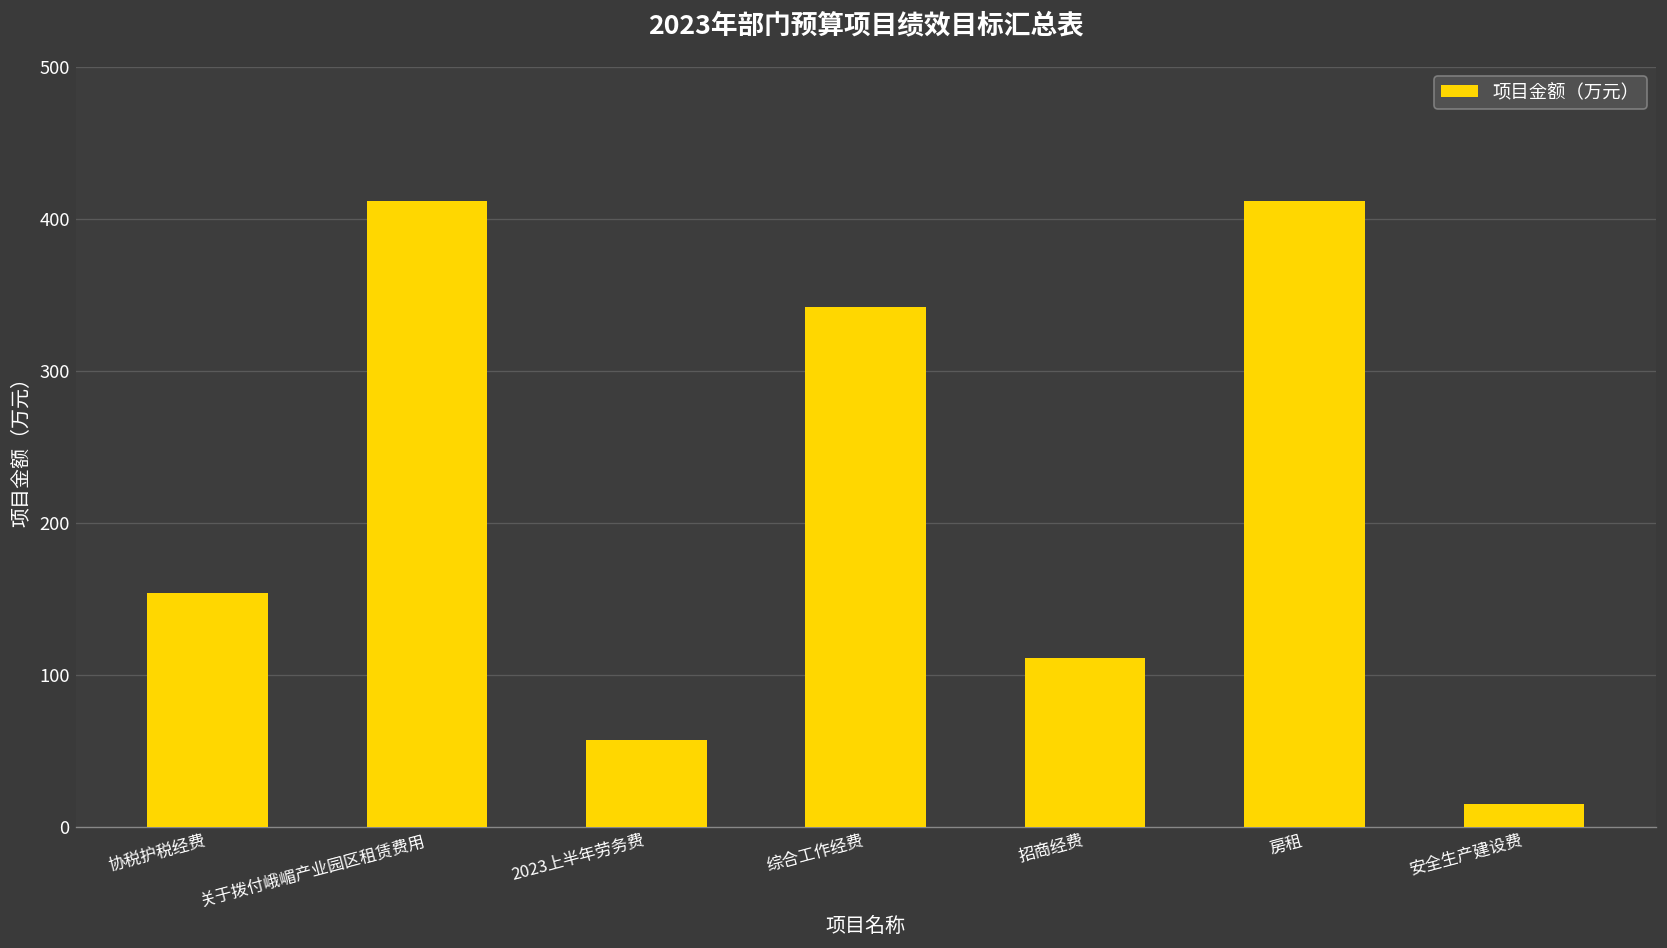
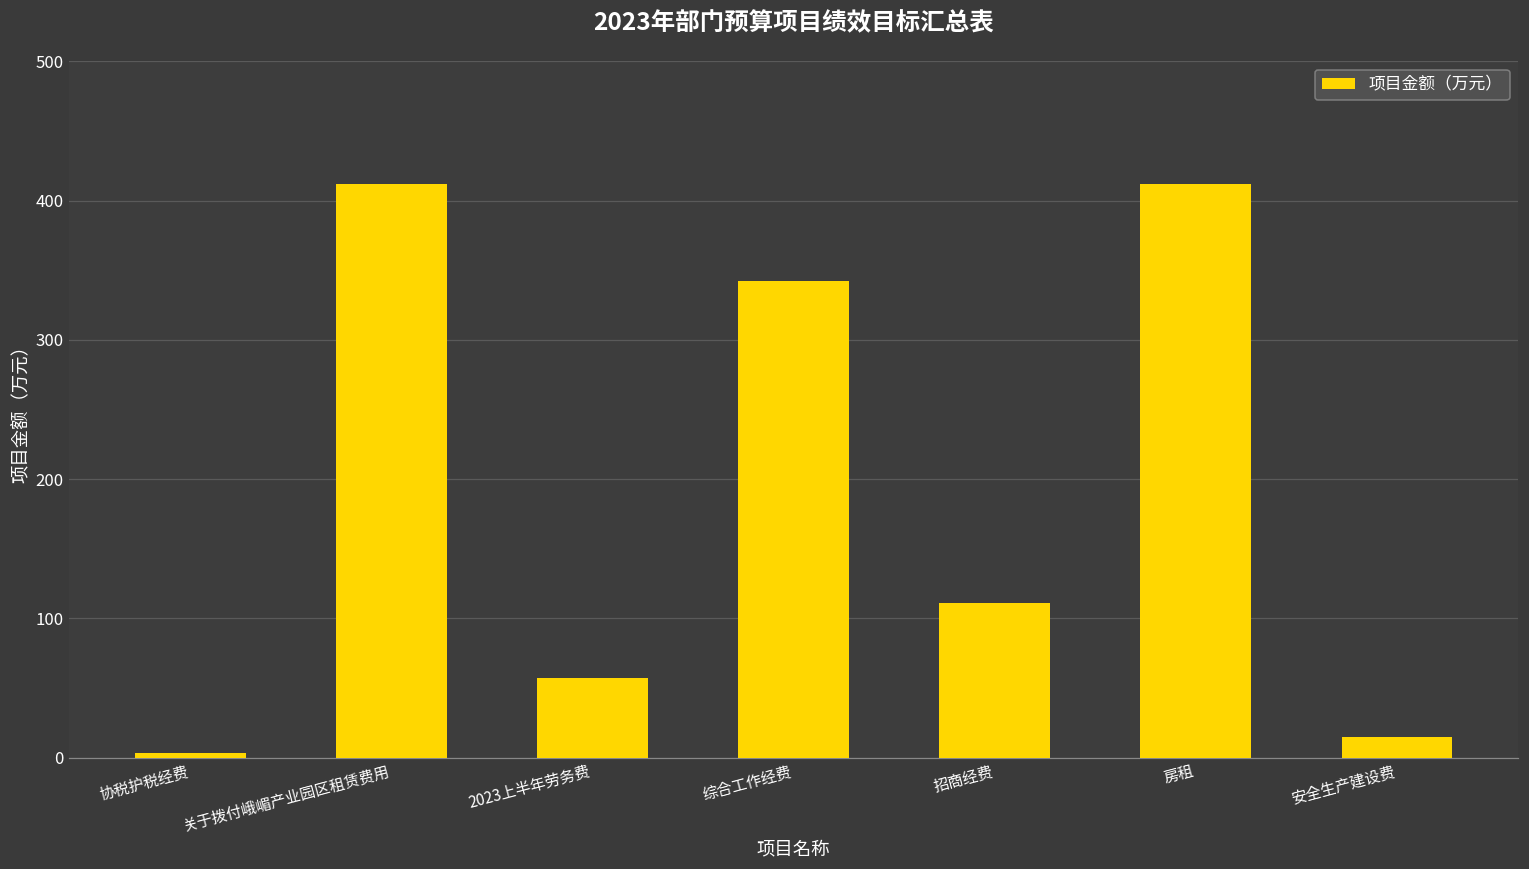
协税护税经费: 154 -> 3
